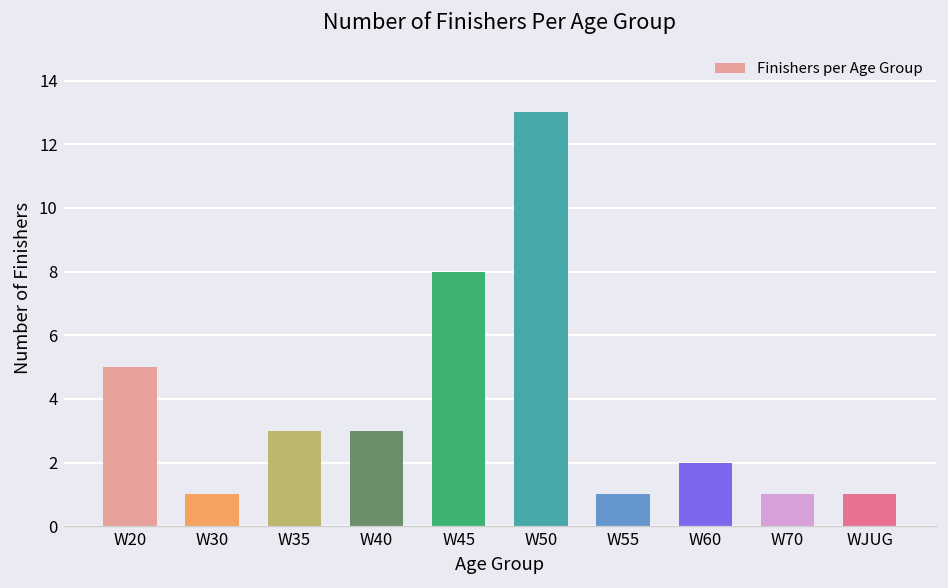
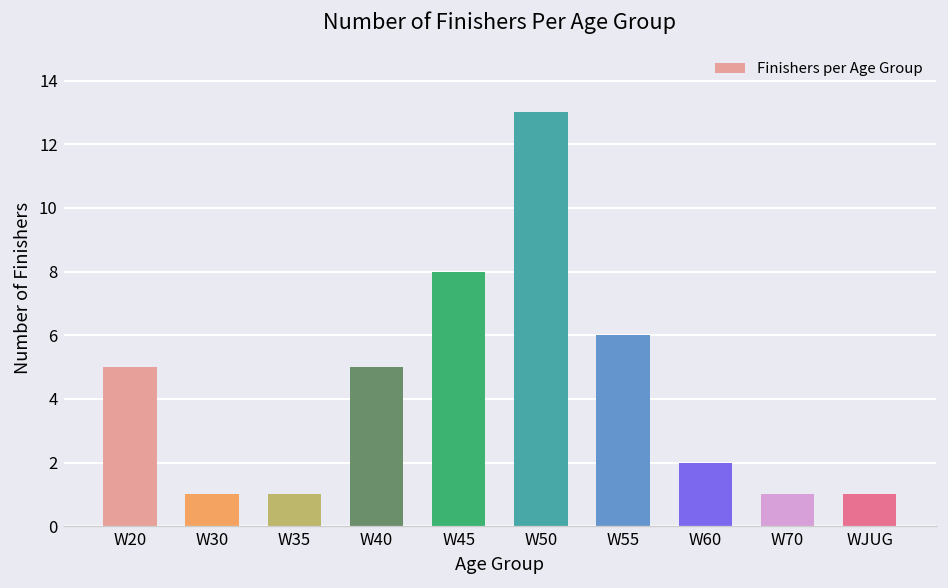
W35: 3 -> 1
W40: 3 -> 5
W55: 1 -> 6
